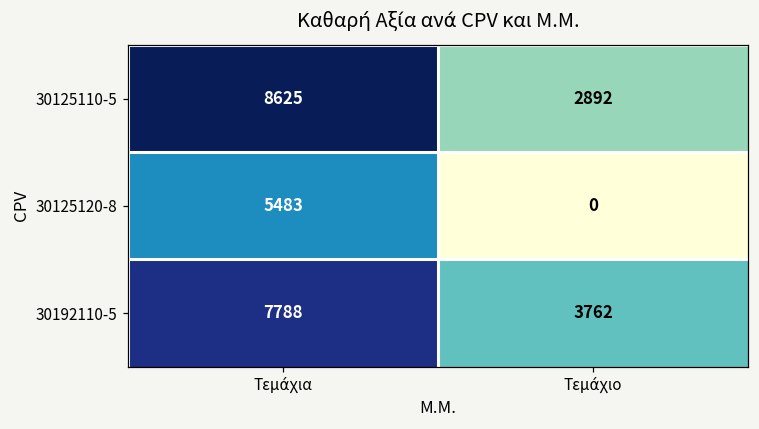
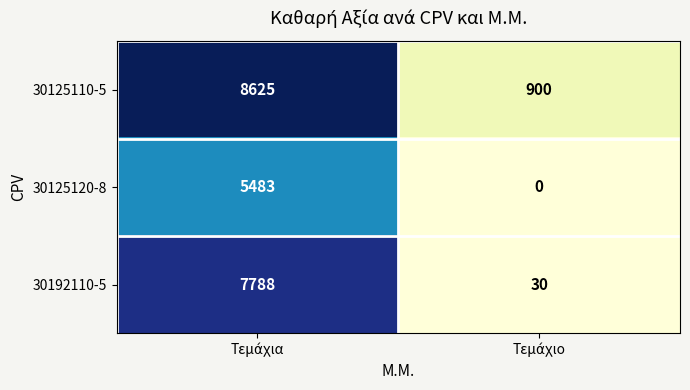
30125110-5, Τεμάχιο: 2892 -> 900
30192110-5, Τεμάχιο: 3762 -> 30
